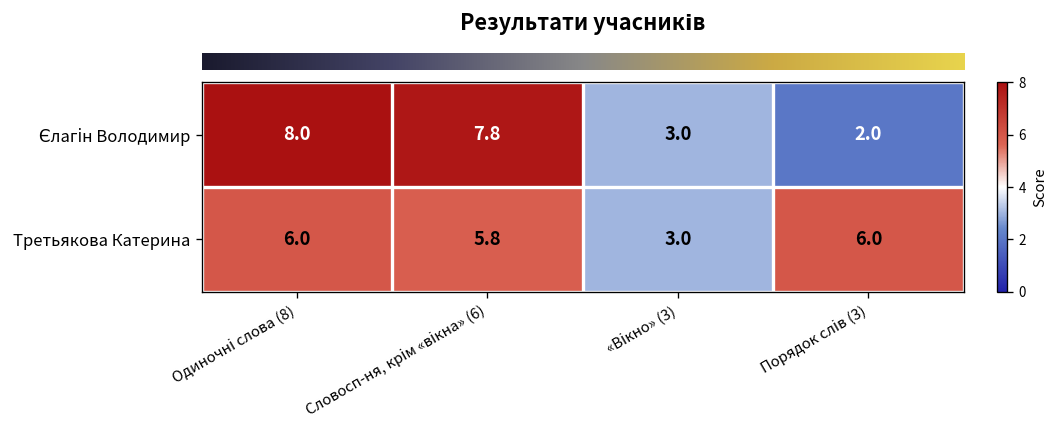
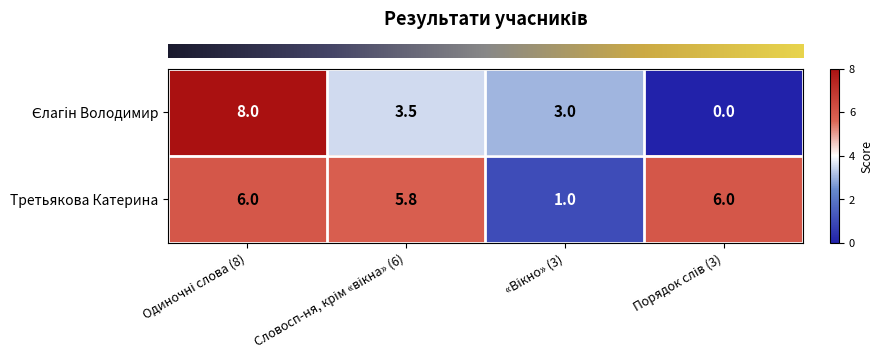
Єлагін Володимир, Словосп-ня, крім «вікна» (6): 7.8 -> 3.5
Єлагін Володимир, Порядок слів (3): 2.0 -> 0.0
Третьякова Катерина, «Вікно» (3): 3.0 -> 1.0
